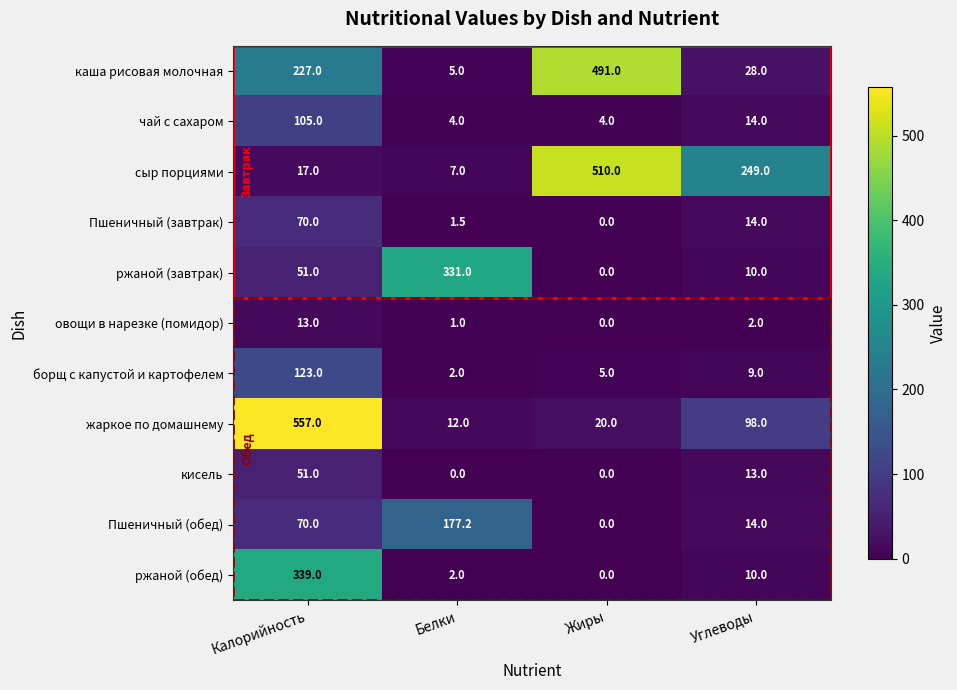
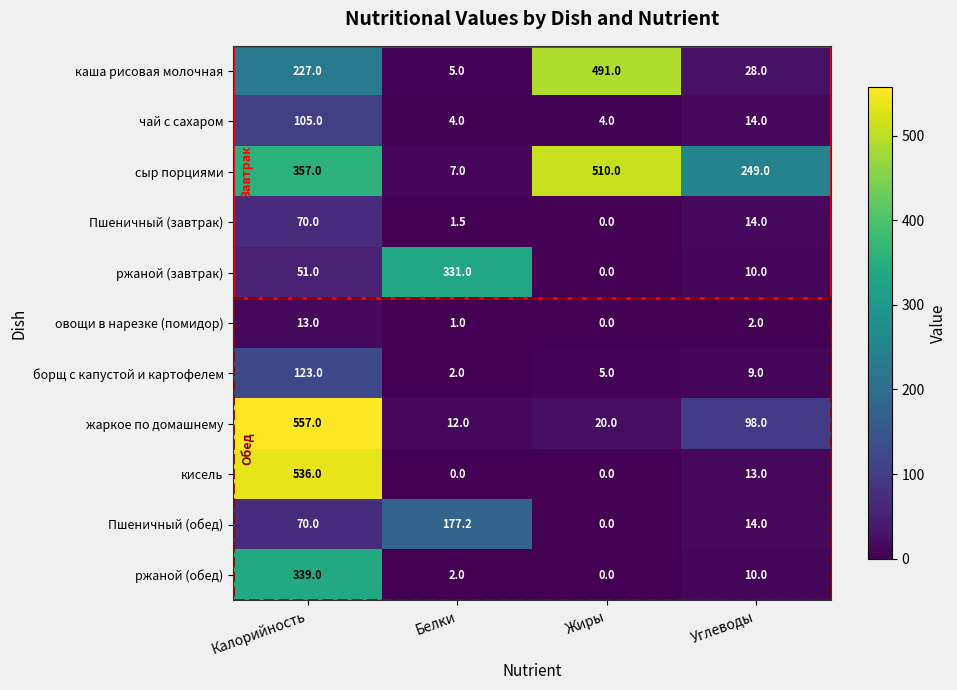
сыр порциями, Калорийность: 17.0 -> 357.0
кисель, Калорийность: 51.0 -> 536.0
